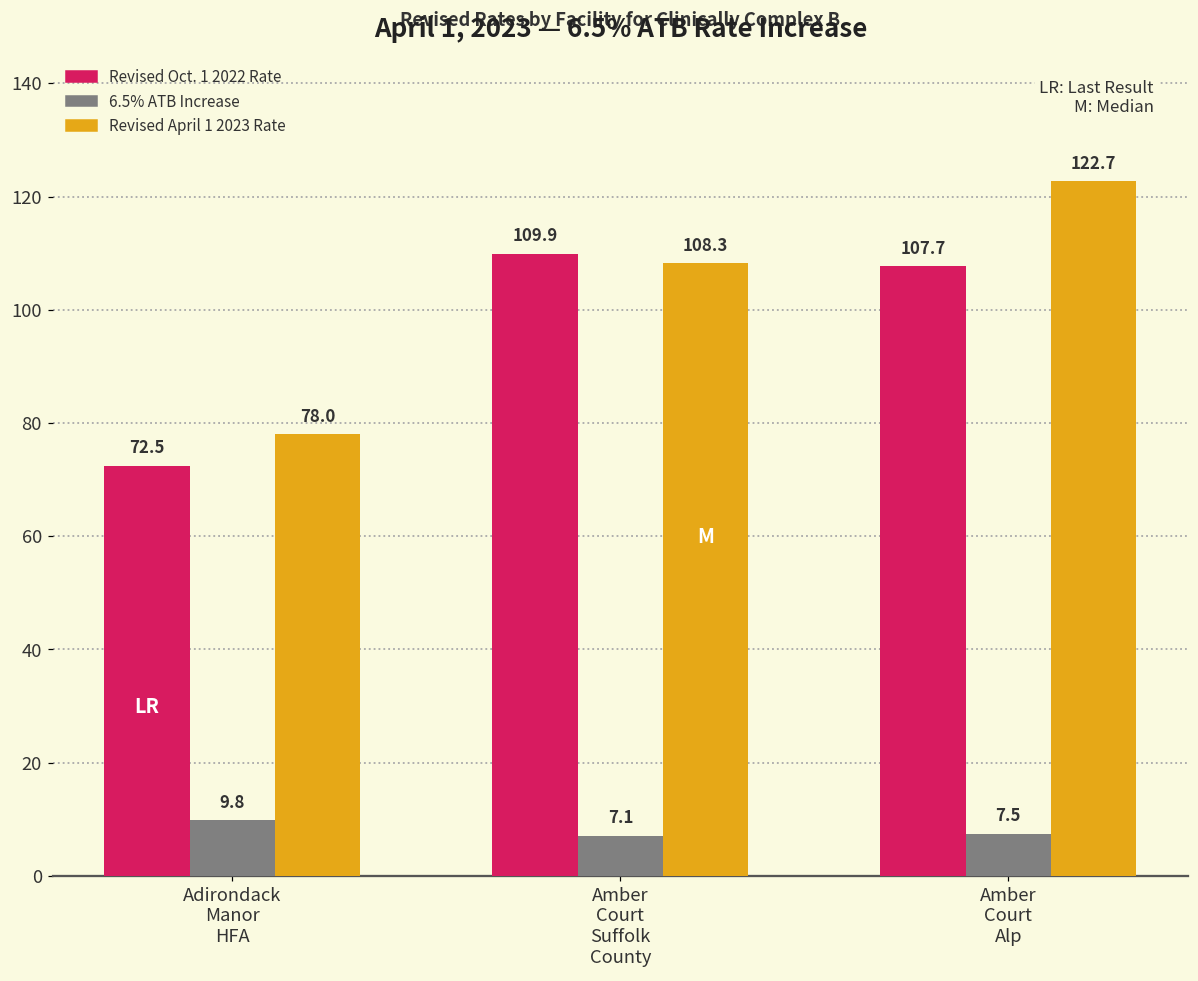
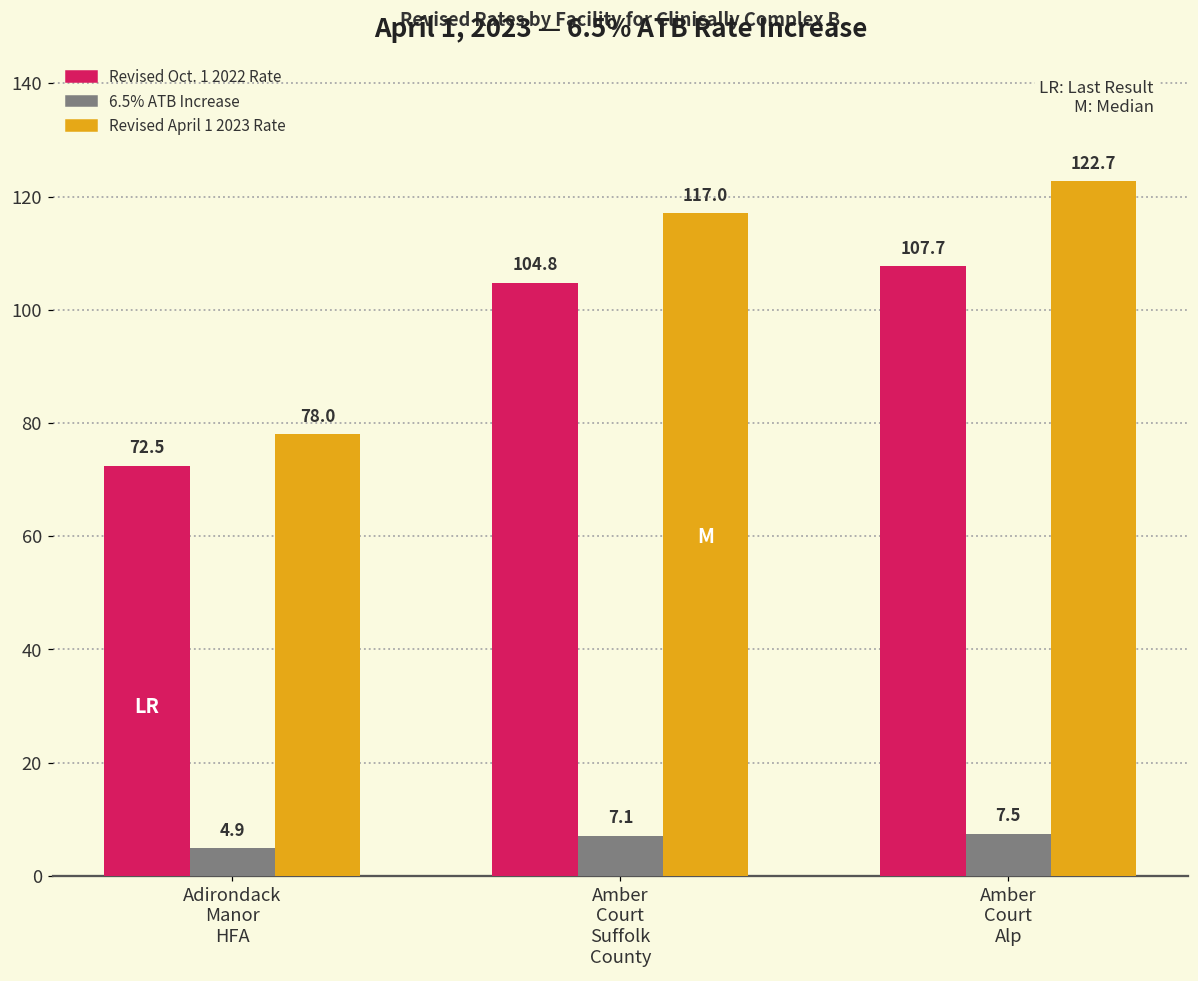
6.5% ATB Increase, Adirondack Manor HFA: 9.8 -> 4.9
Revised Oct. 1 2022 Rate, Amber Court Suffolk County: 109.9 -> 104.8
Revised April 1 2023 Rate, Amber Court Suffolk County: 108.3 -> 117.0
